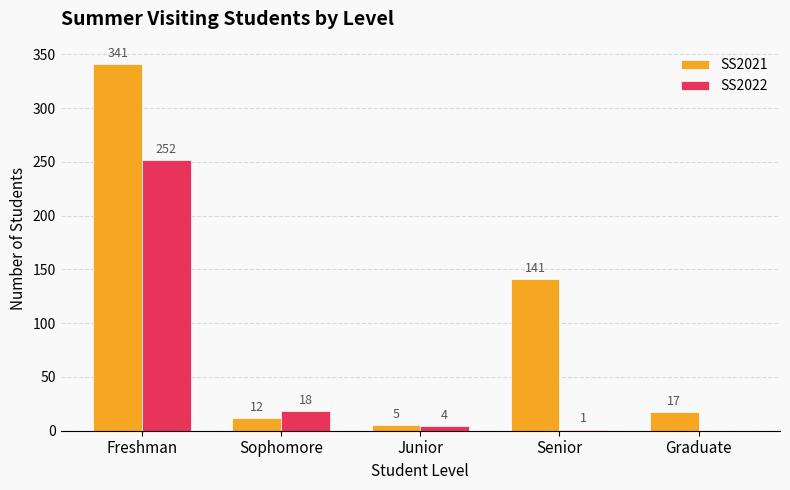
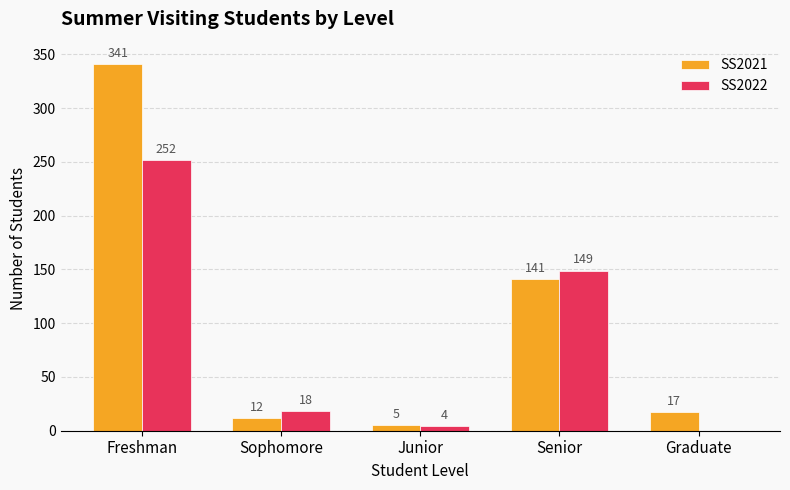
SS2022, Senior: 1 -> 149
